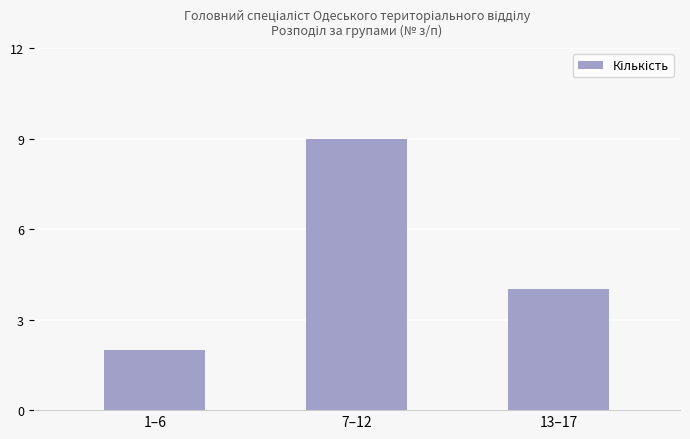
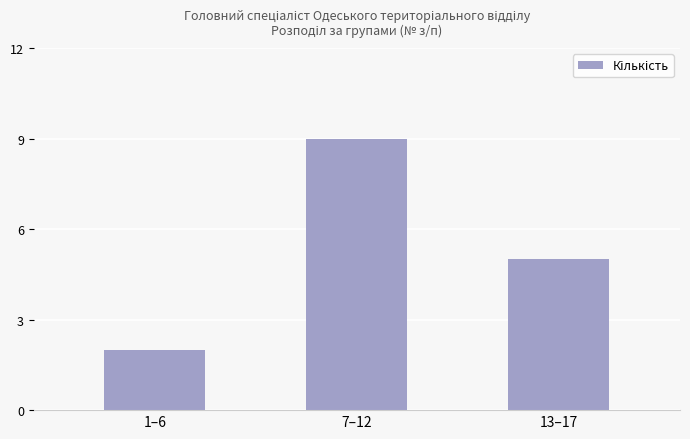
13–17: 4 -> 5
